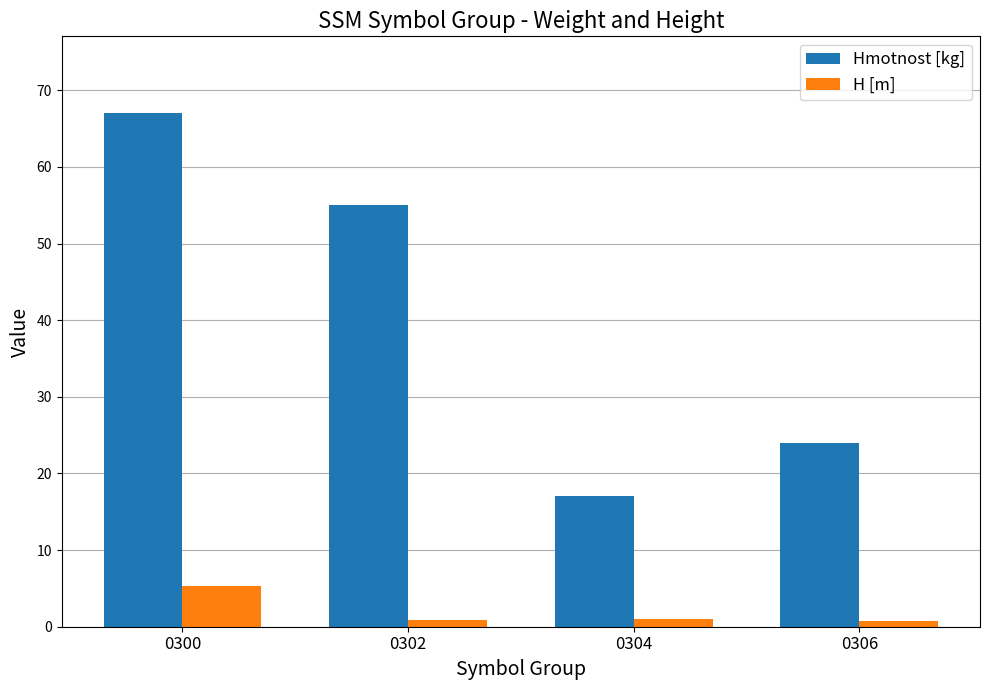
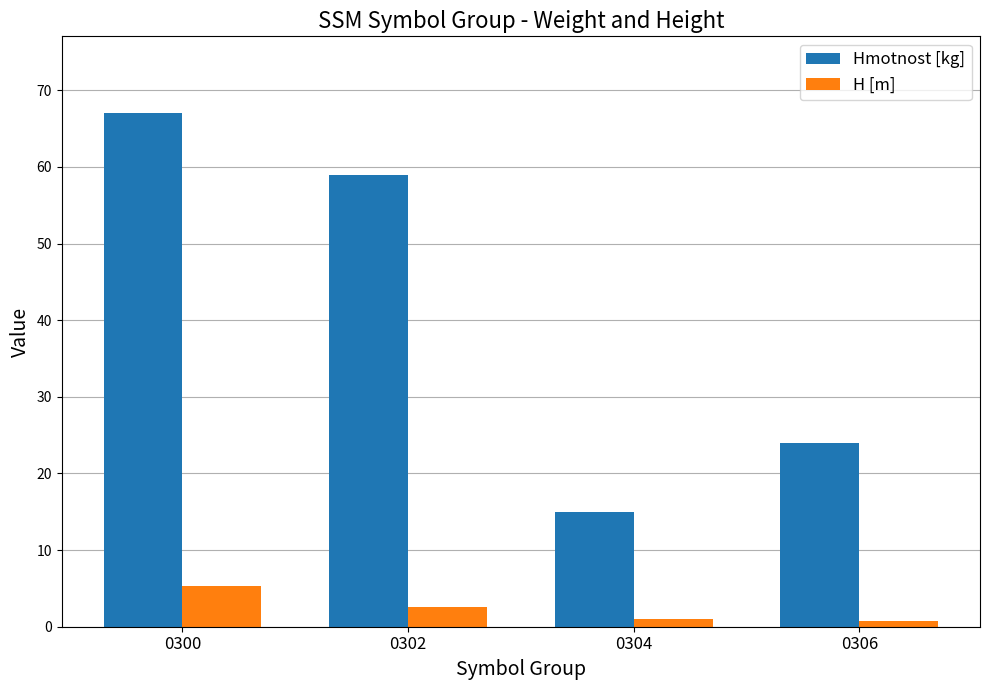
Hmotnost [kg], 0302: 55 -> 59
H [m], 0302: 1 -> 3
Hmotnost [kg], 0304: 17 -> 15
